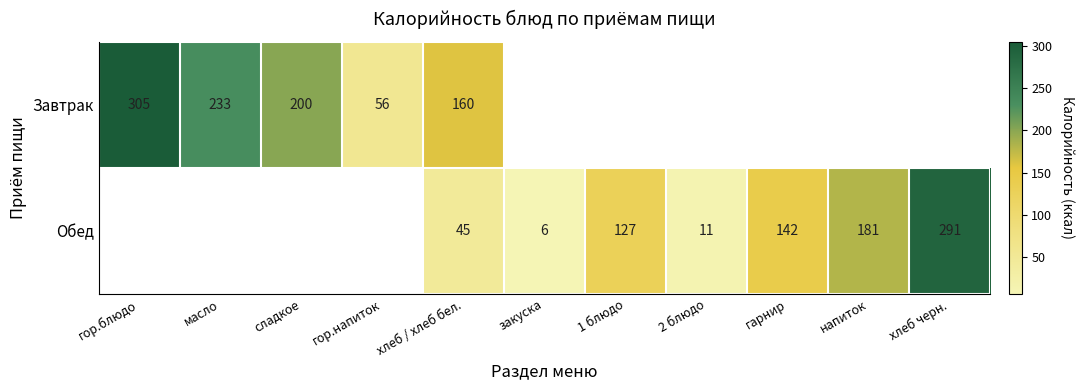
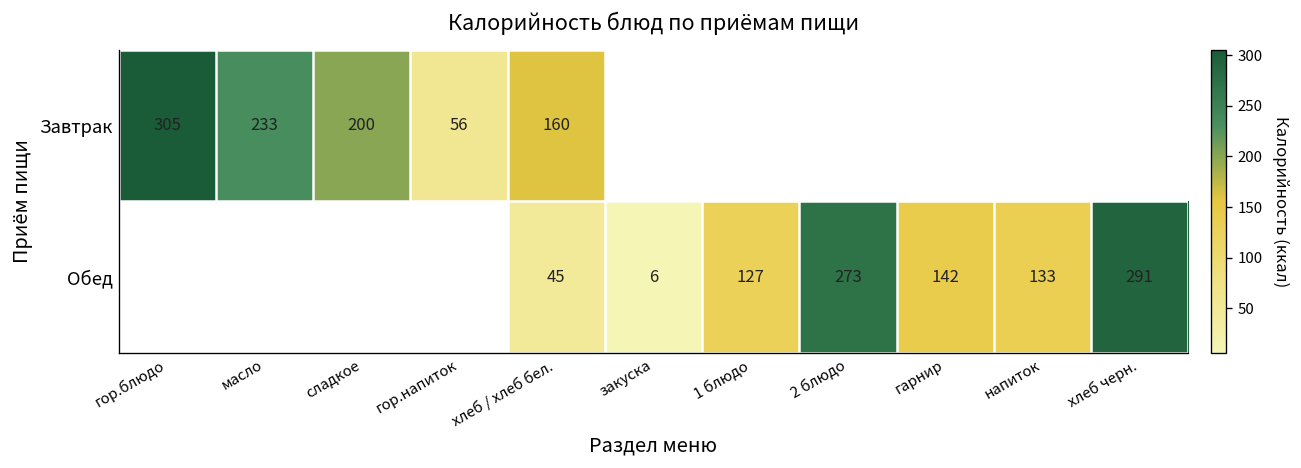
Обед, 2 блюдо: 11 -> 273
Обед, напиток: 181 -> 133
